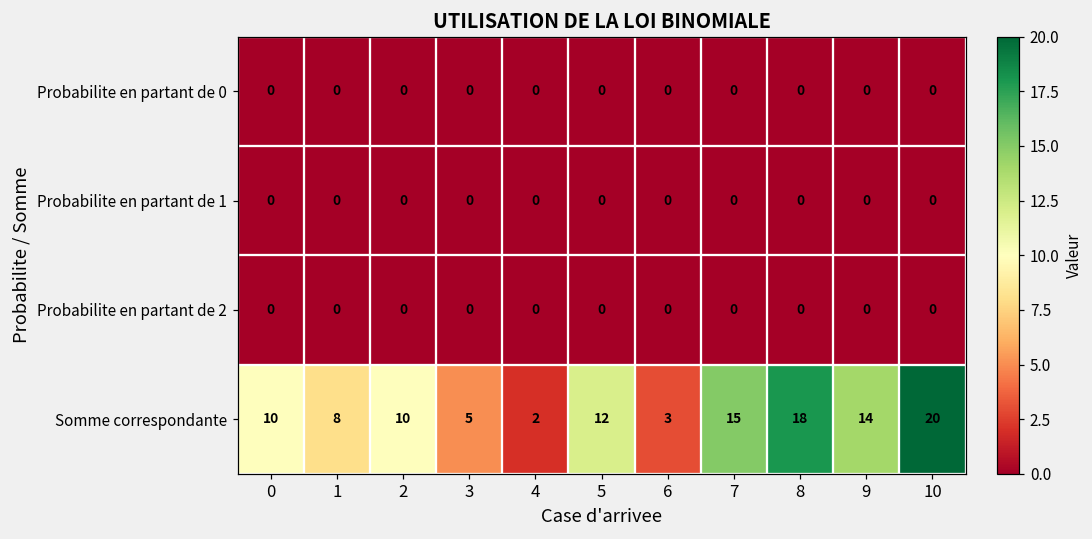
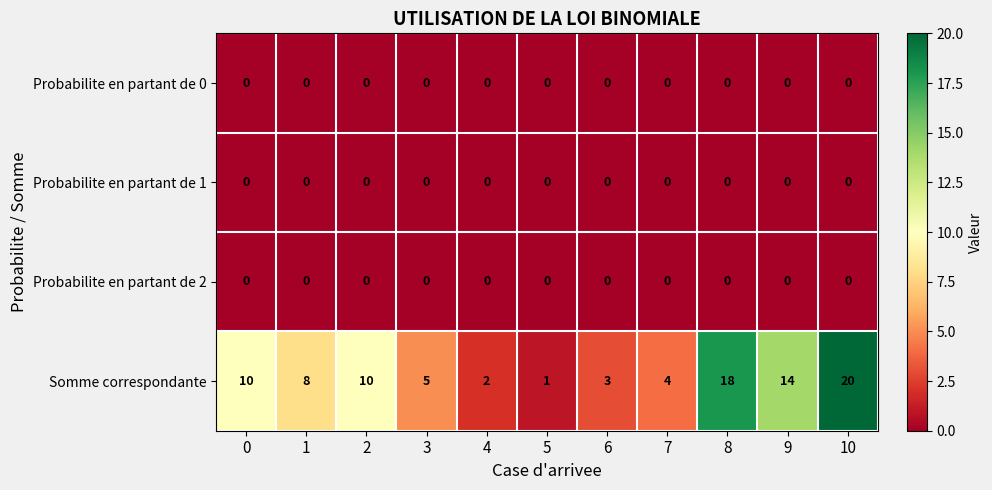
Somme correspondante, 5: 12 -> 1
Somme correspondante, 7: 15 -> 4
